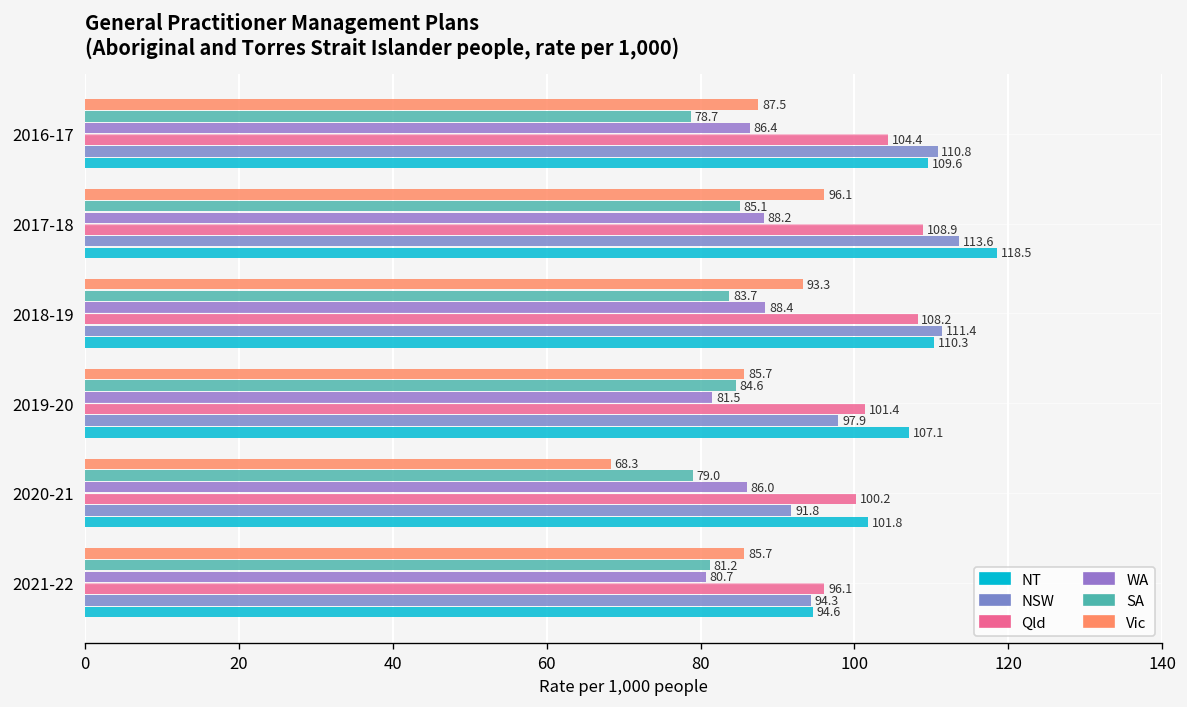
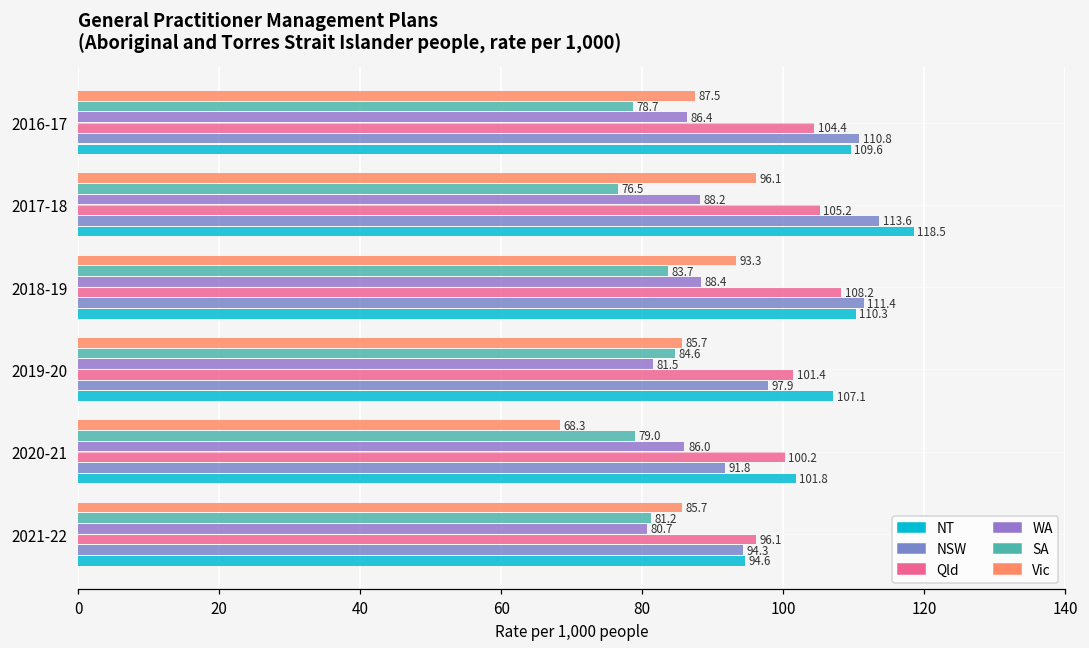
SA, 2017-18: 85.1 -> 76.5
Qld, 2017-18: 108.9 -> 105.2
